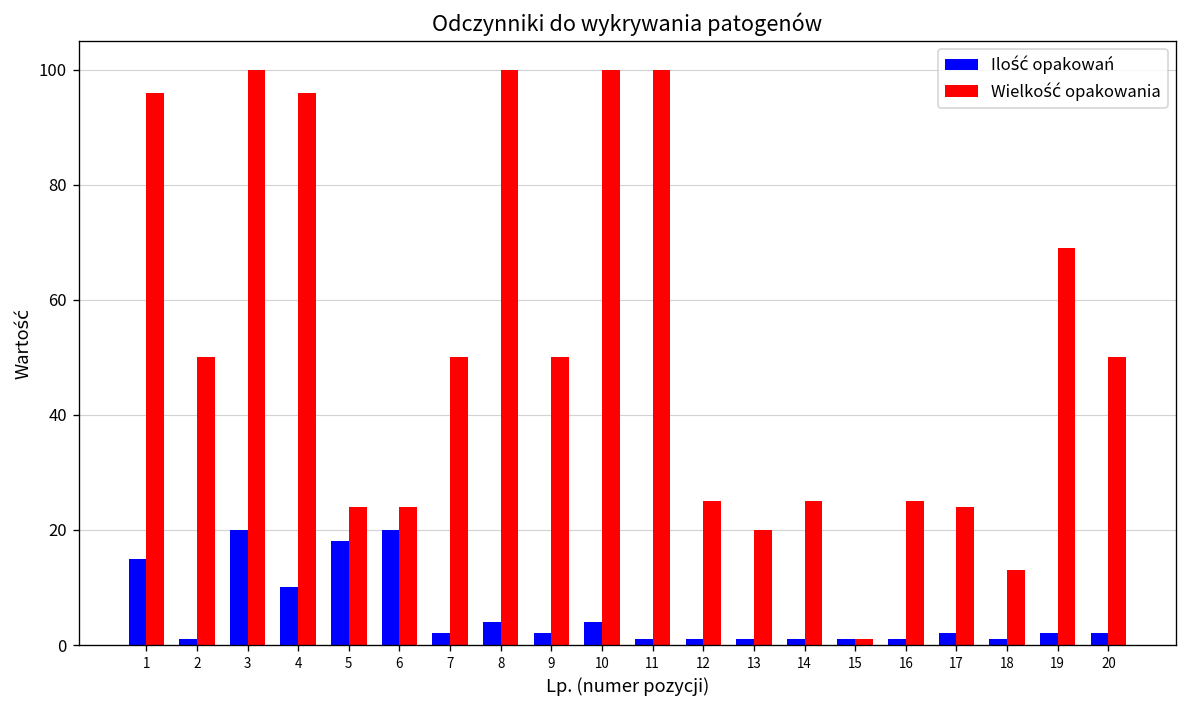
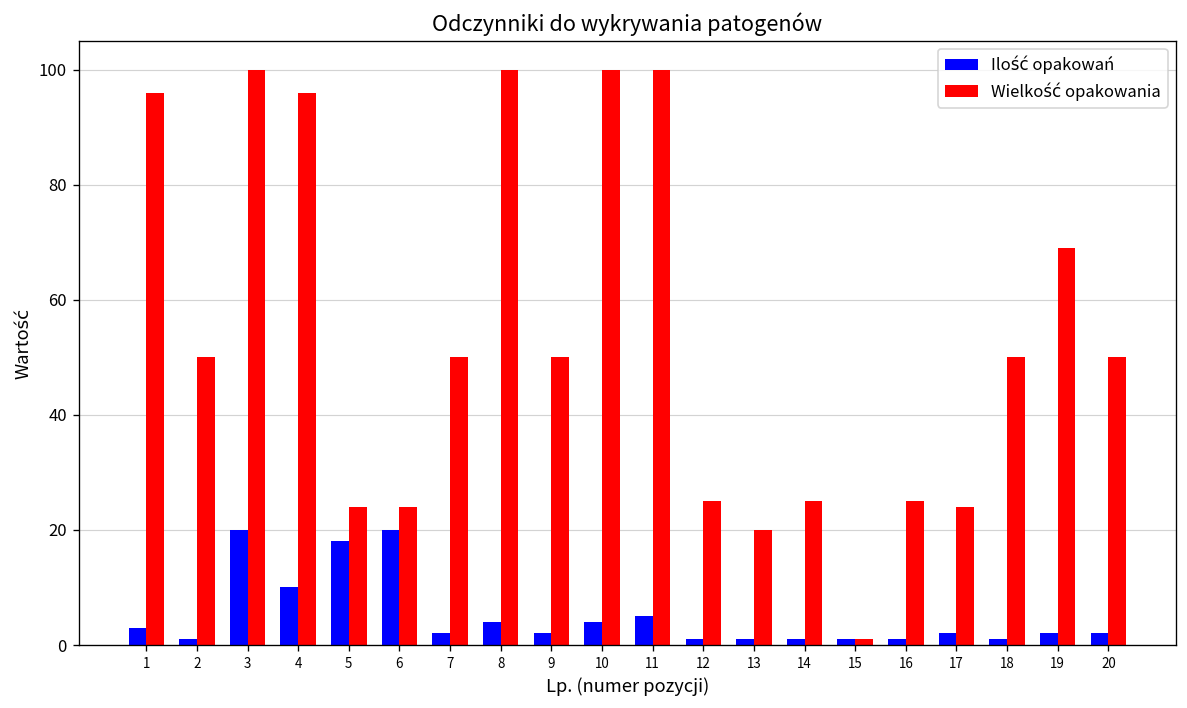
Ilość opakowań, 1: 15 -> 3
Ilość opakowań, 11: 1 -> 5
Wielkość opakowania, 18: 13 -> 50
